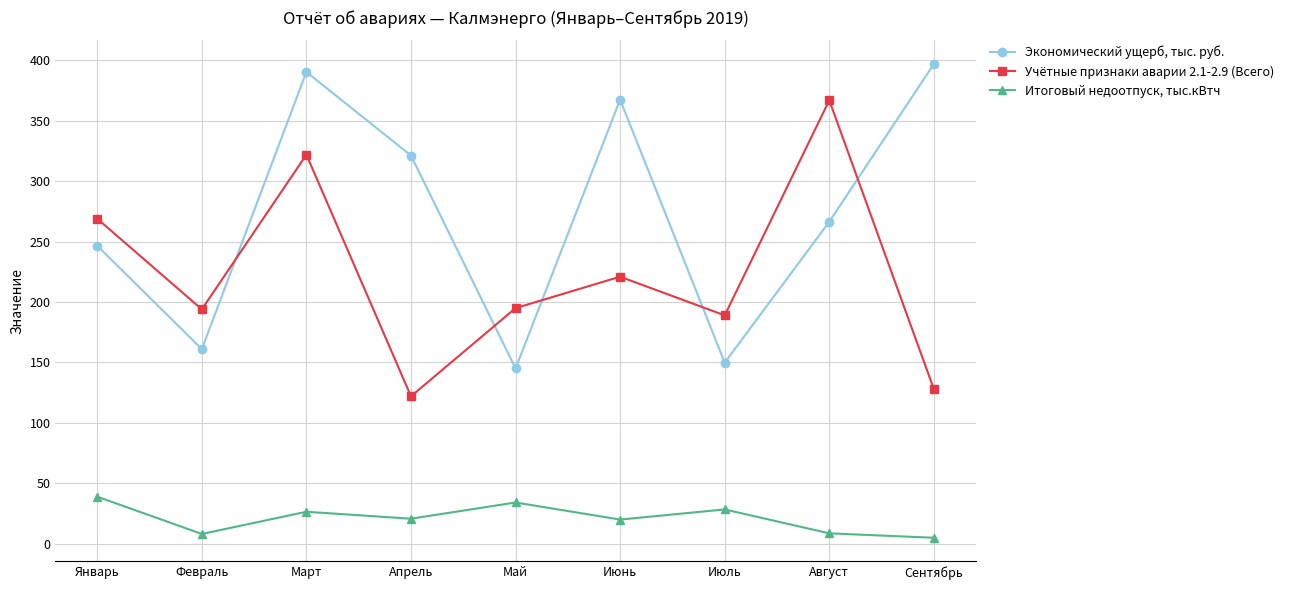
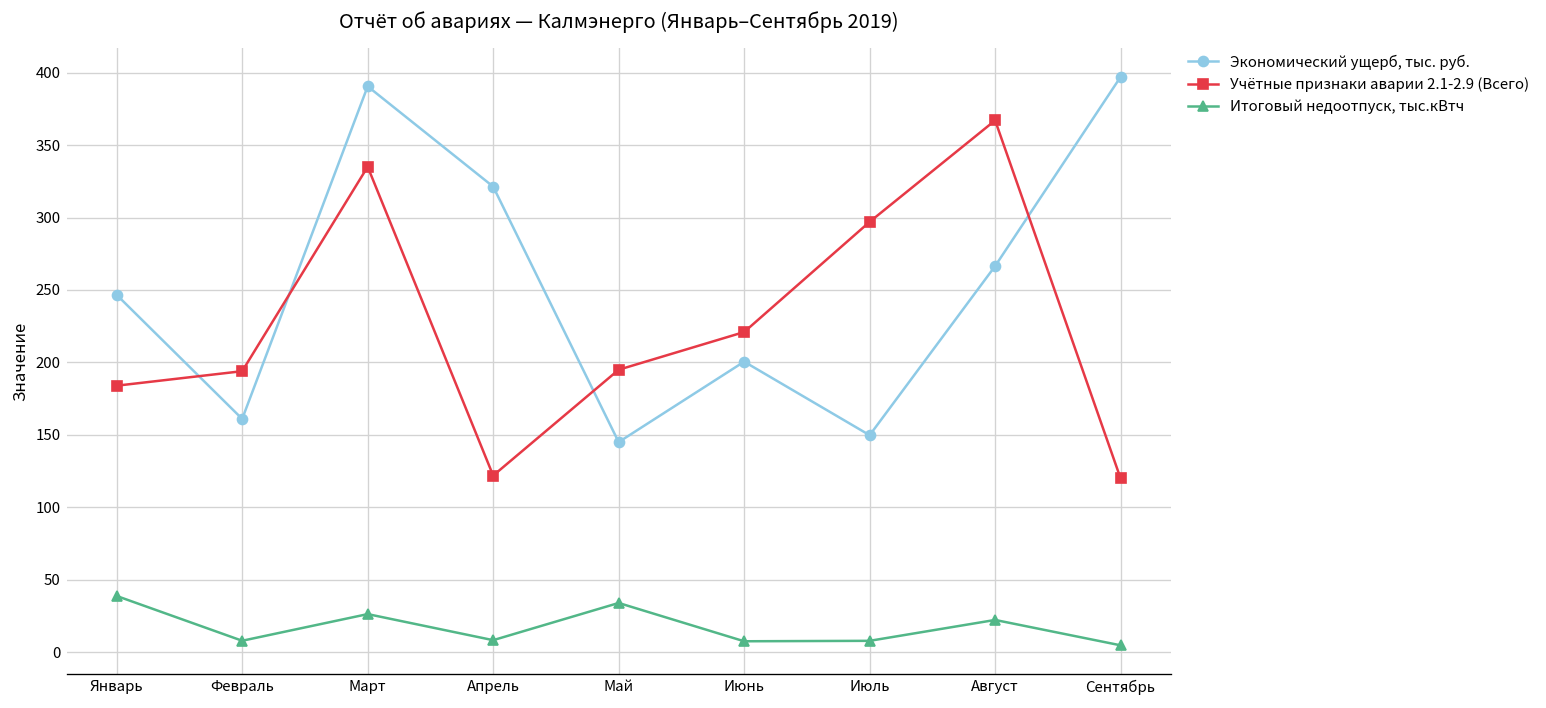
Учётные признаки аварии 2.1-2.9 (Всего), Январь: 269 -> 184
Учётные признаки аварии 2.1-2.9 (Всего), Март: 322 -> 335
Итоговый недоотпуск, тыс.кВтч, Апрель: 21 -> 8
Экономический ущерб, тыс. руб., Июнь: 368 -> 201
Итоговый недоотпуск, тыс.кВтч, Июнь: 20 -> 8
Учётные признаки аварии 2.1-2.9 (Всего), Июль: 189 -> 297
Итоговый недоотпуск, тыс.кВтч, Июль: 28 -> 8
Итоговый недоотпуск, тыс.кВтч, Август: 9 -> 22
Учётные признаки аварии 2.1-2.9 (Всего), Сентябрь: 128 -> 120
